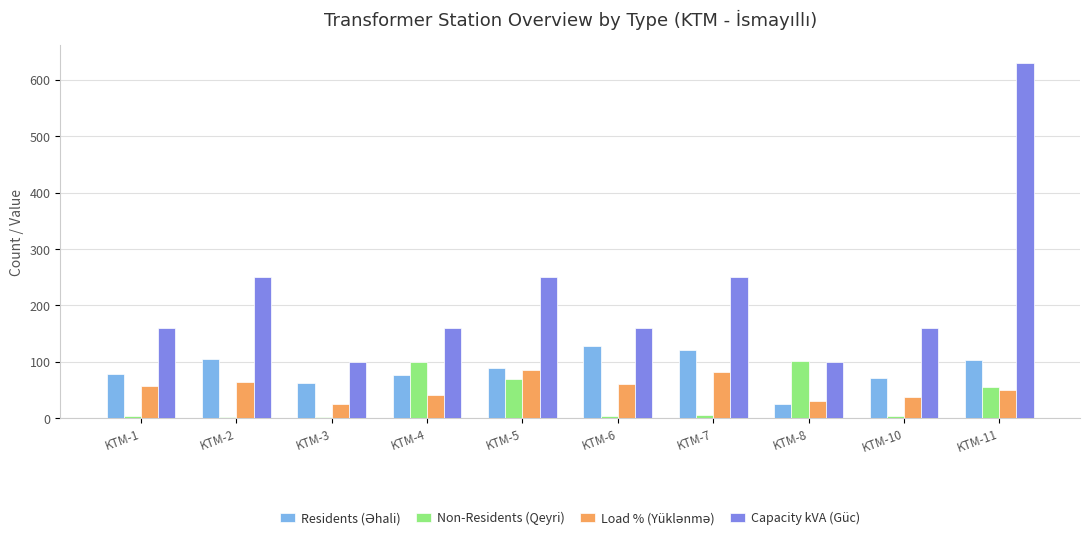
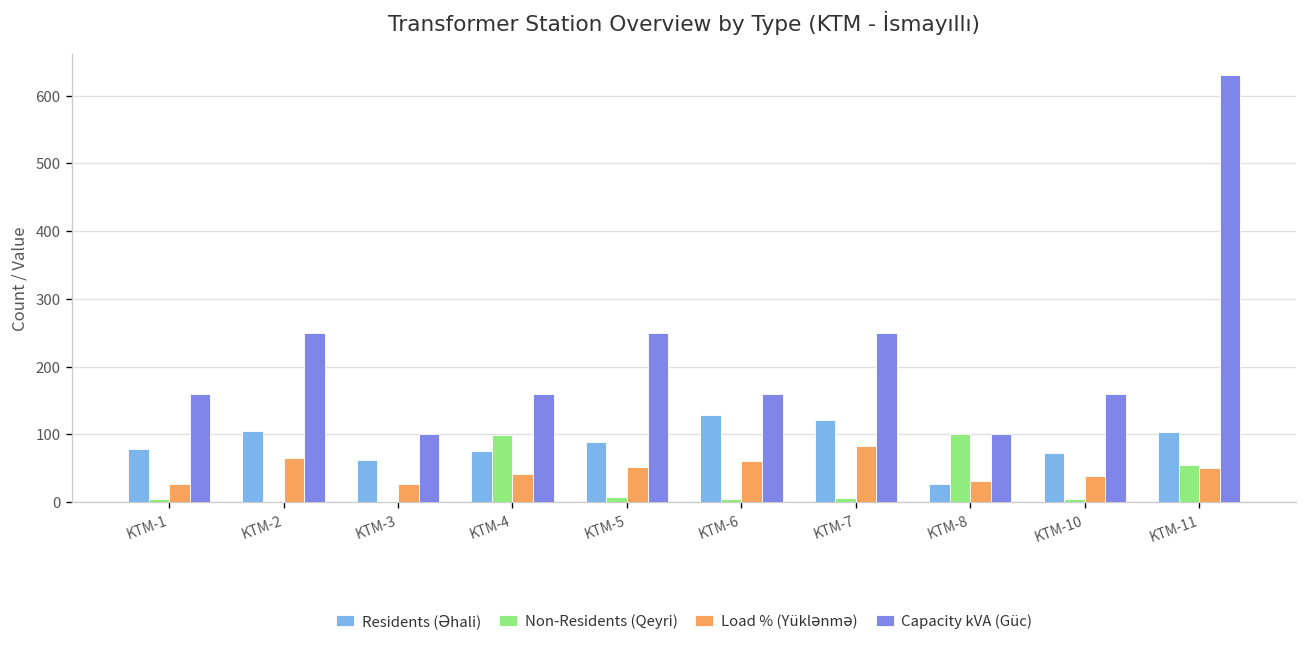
Load % (Yüklənmə), KTM-1: 60 -> 30
Non-Residents (Qeyri), KTM-5: 70 -> 10
Load % (Yüklənmə), KTM-5: 90 -> 50
